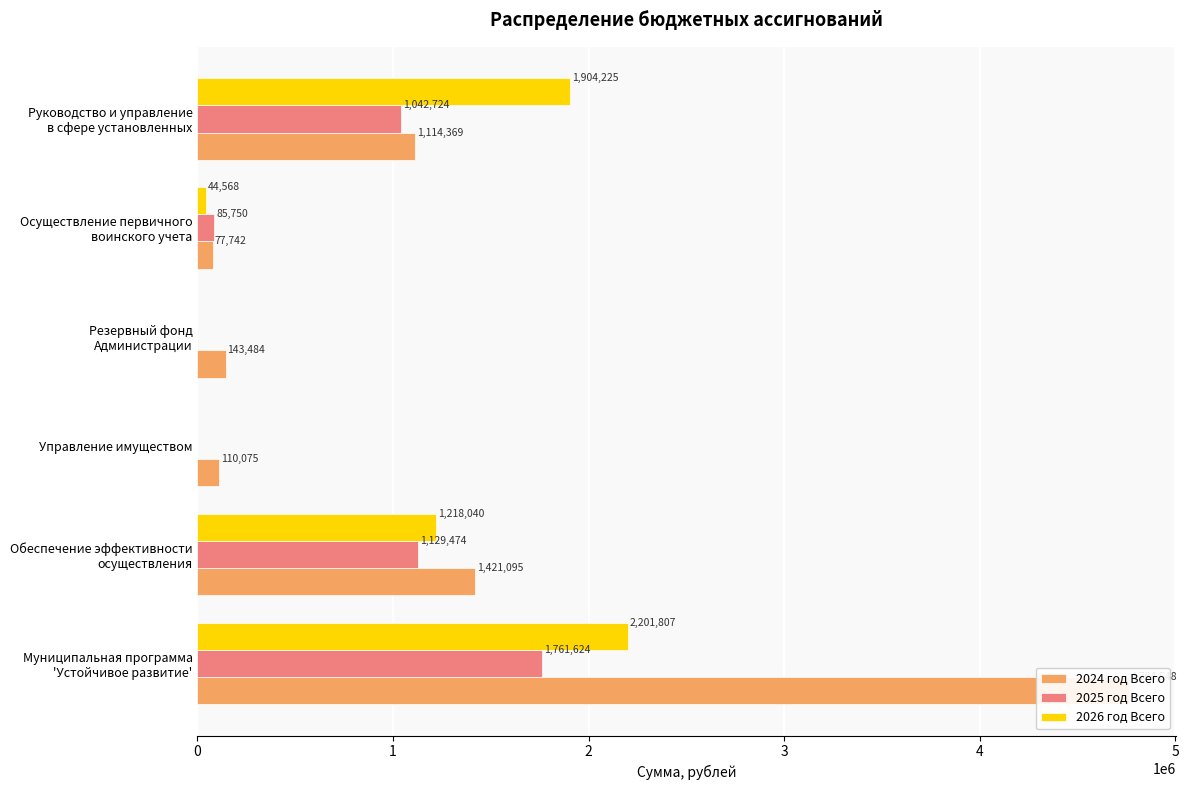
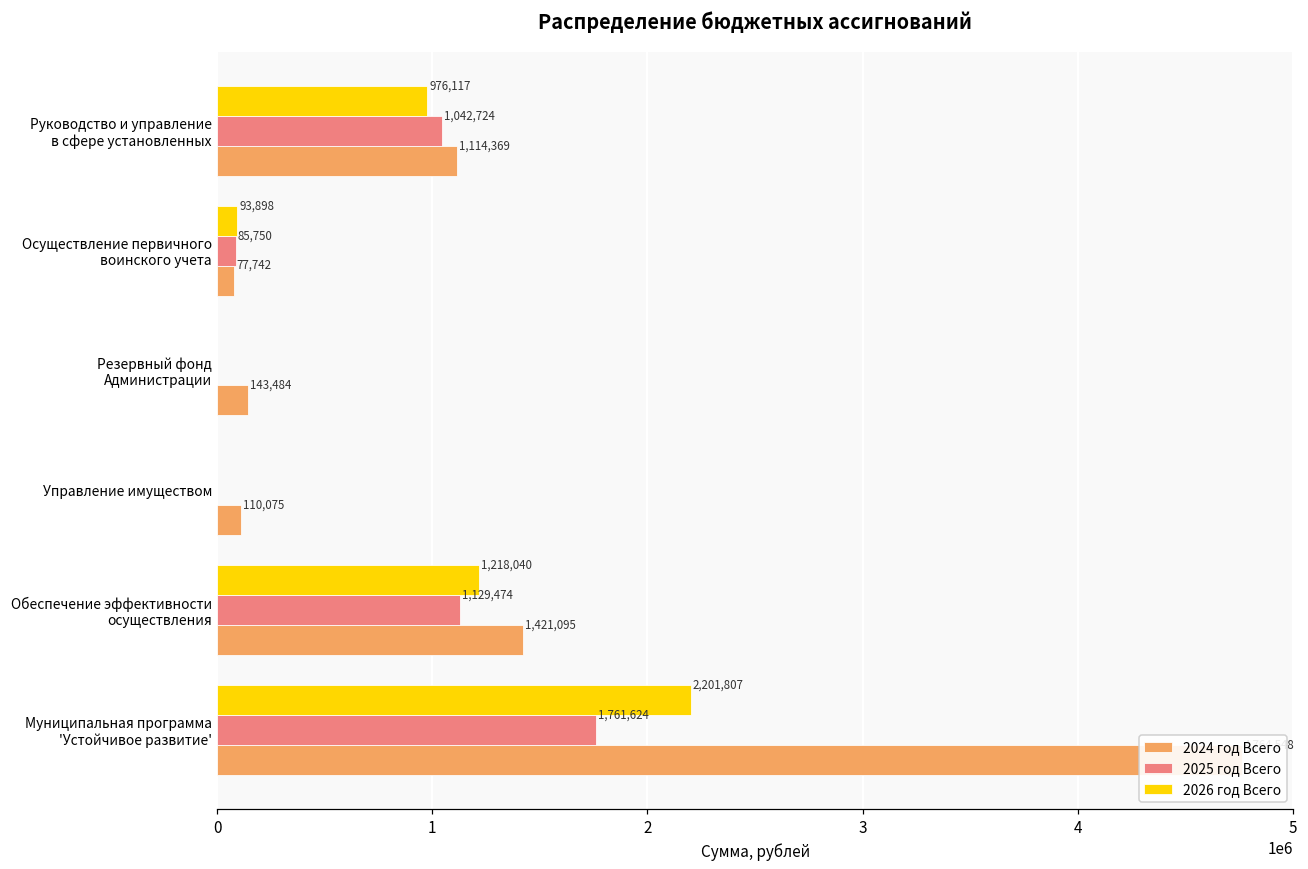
2026 год Всего, Руководство и управление в сфере установленных: 1,904,225 -> 976,117
2026 год Всего, Осуществление первичного воинского учета: 44,568 -> 93,898
